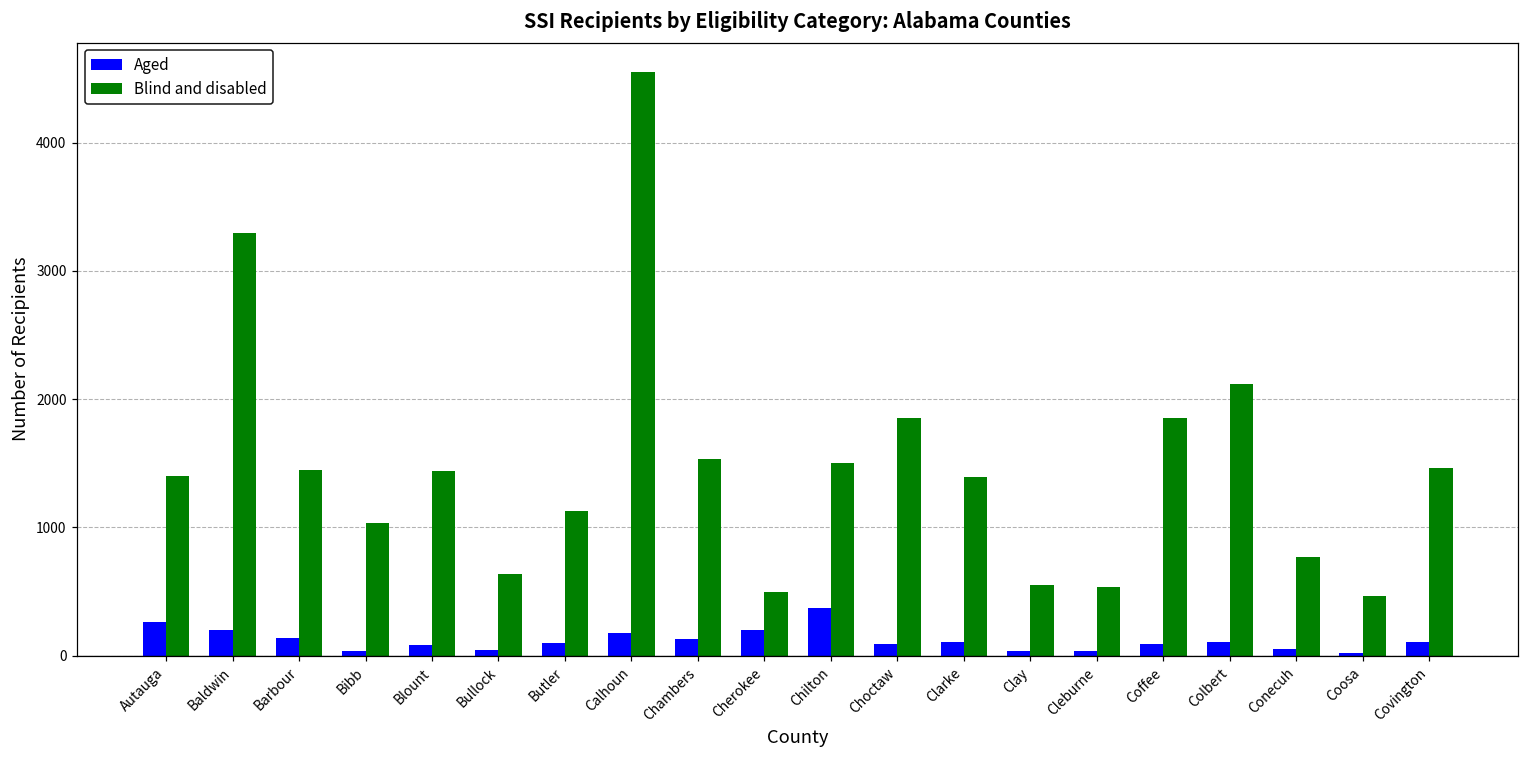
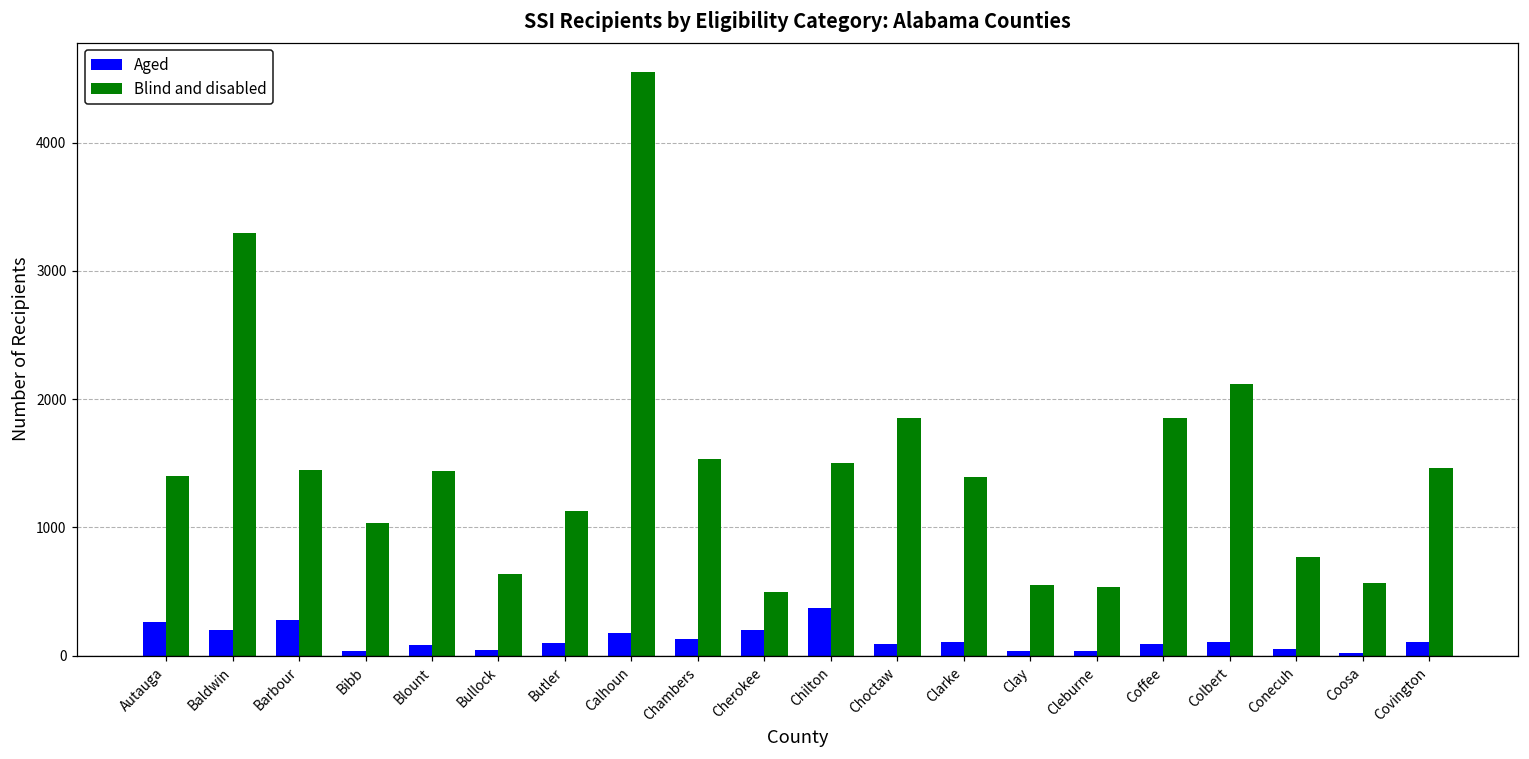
Aged, Barbour: 140 -> 280
Blind and disabled, Coosa: 460 -> 570
